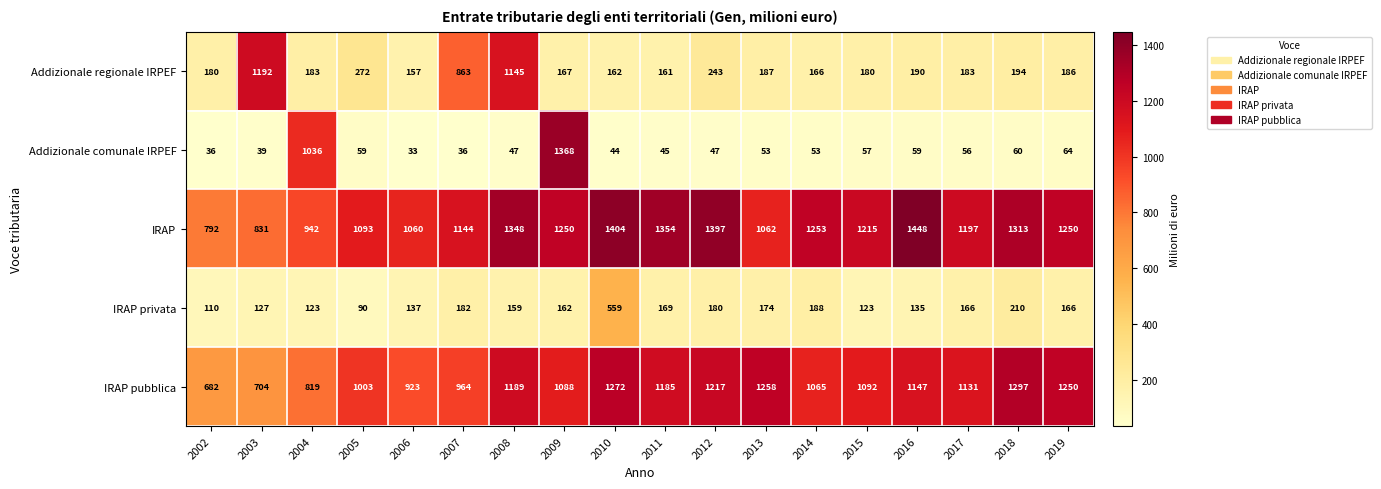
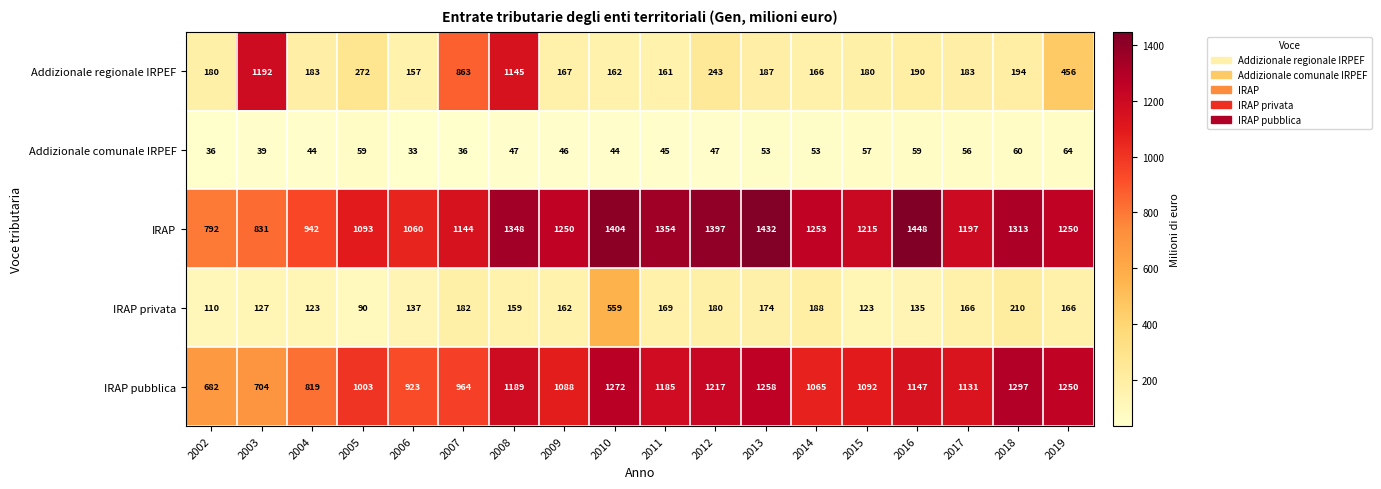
Addizionale regionale IRPEF, 2019: 186 -> 456
Addizionale comunale IRPEF, 2004: 1036 -> 44
Addizionale comunale IRPEF, 2009: 1368 -> 46
IRAP, 2013: 1062 -> 1432
